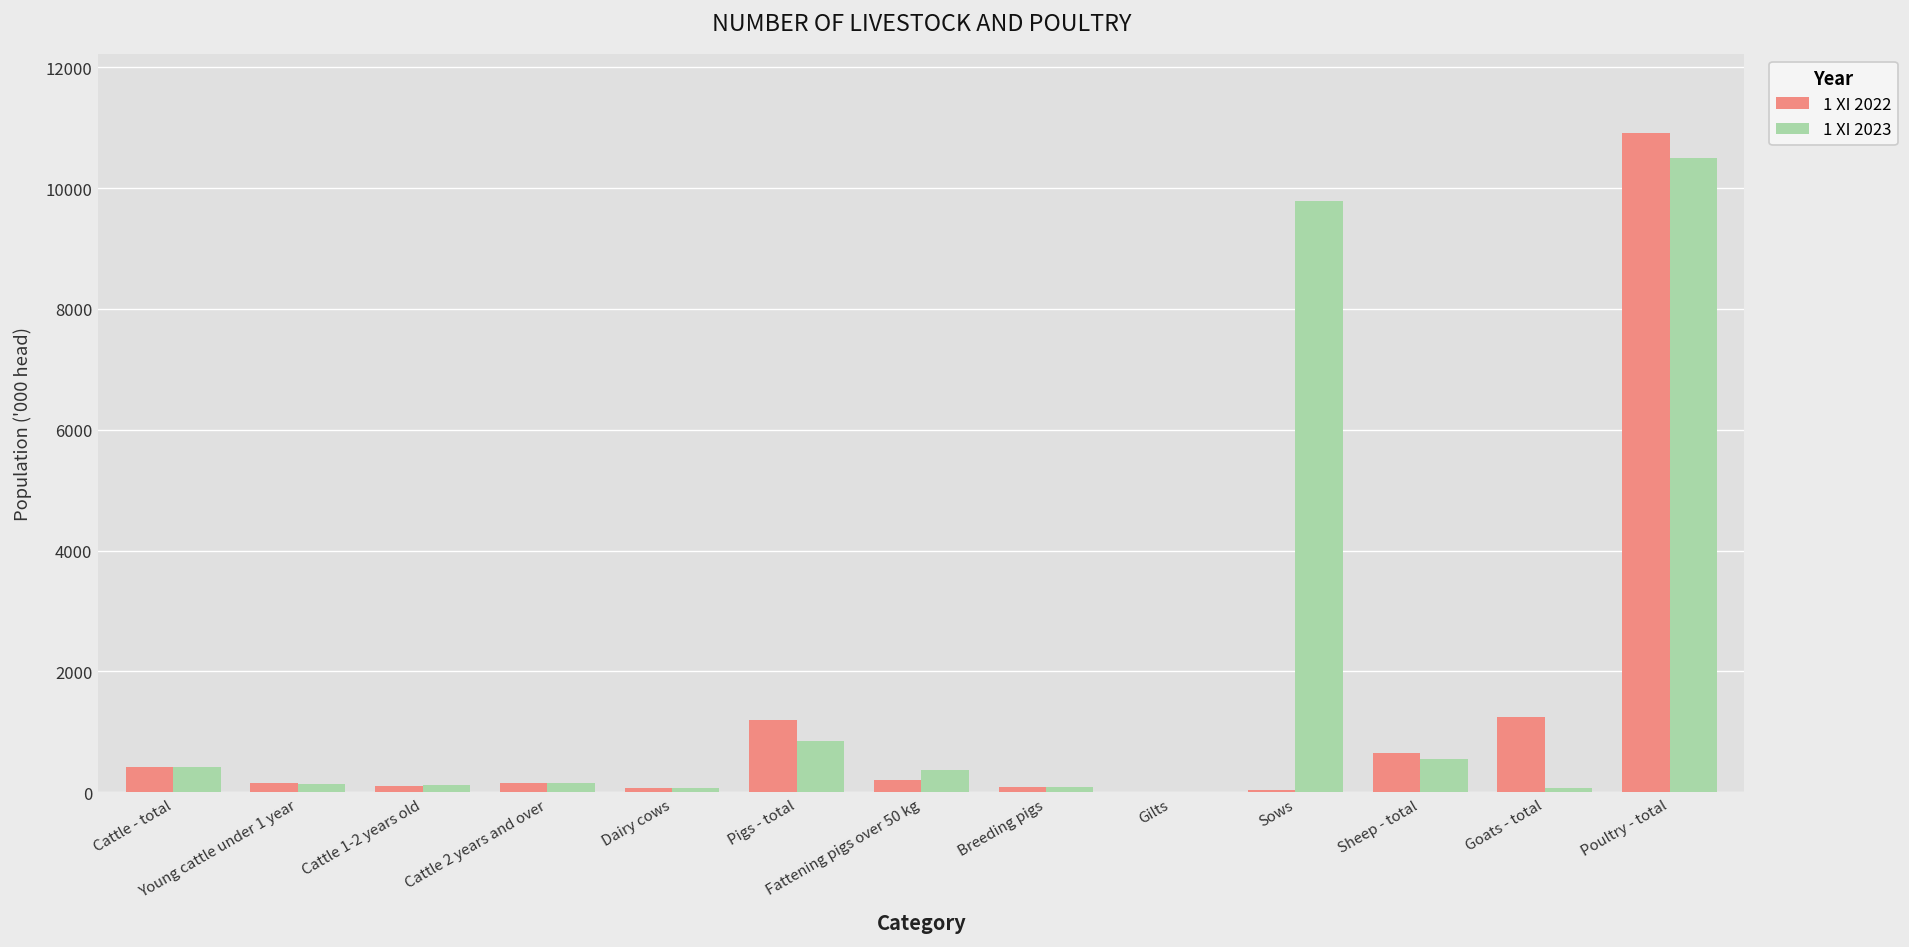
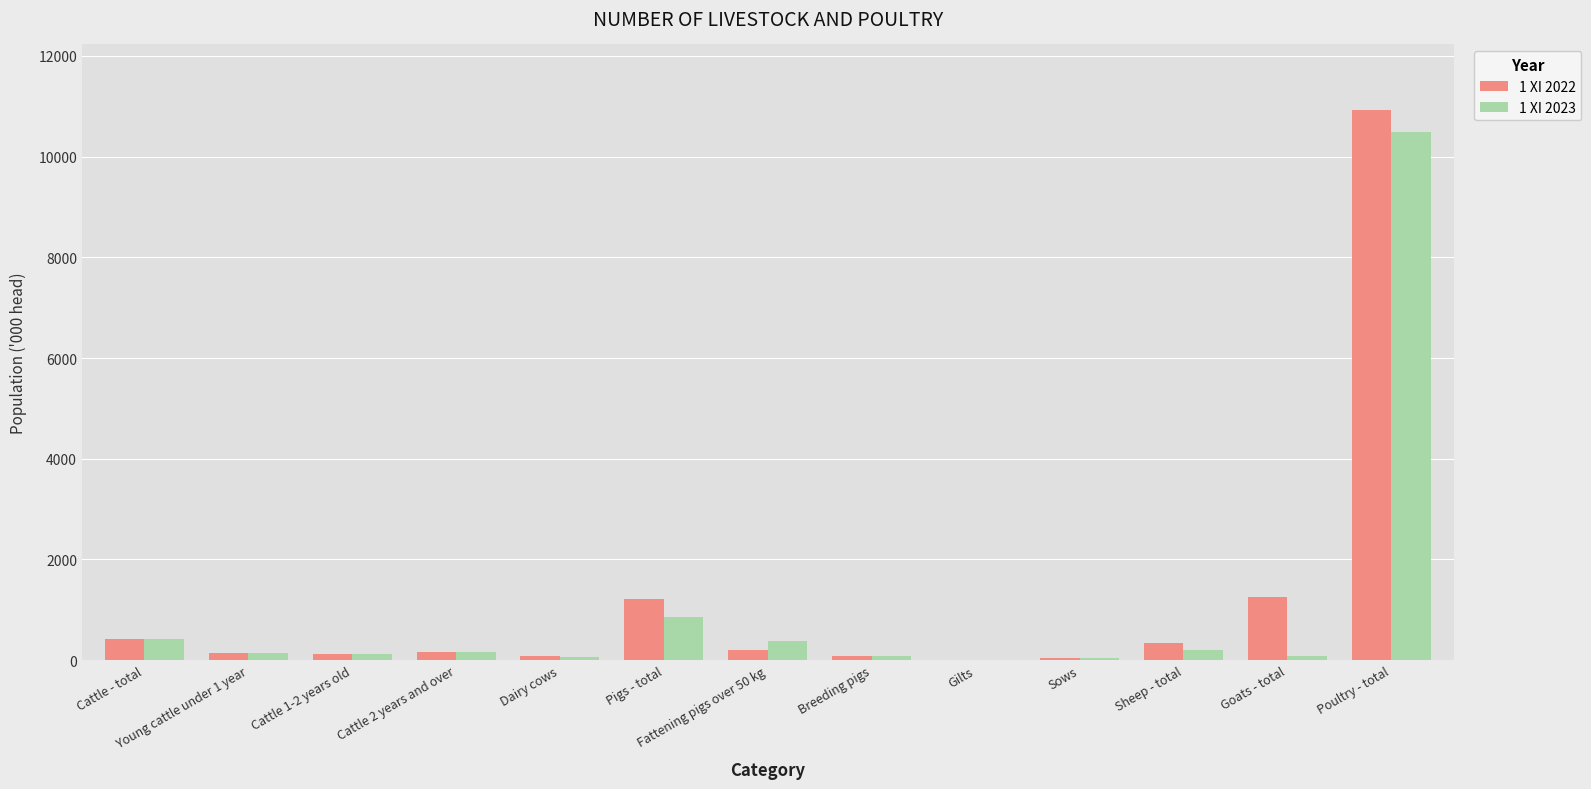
1 XI 2023, Sows: 9800 -> 0
1 XI 2022, Sheep - total: 600 -> 300
1 XI 2023, Sheep - total: 600 -> 200
